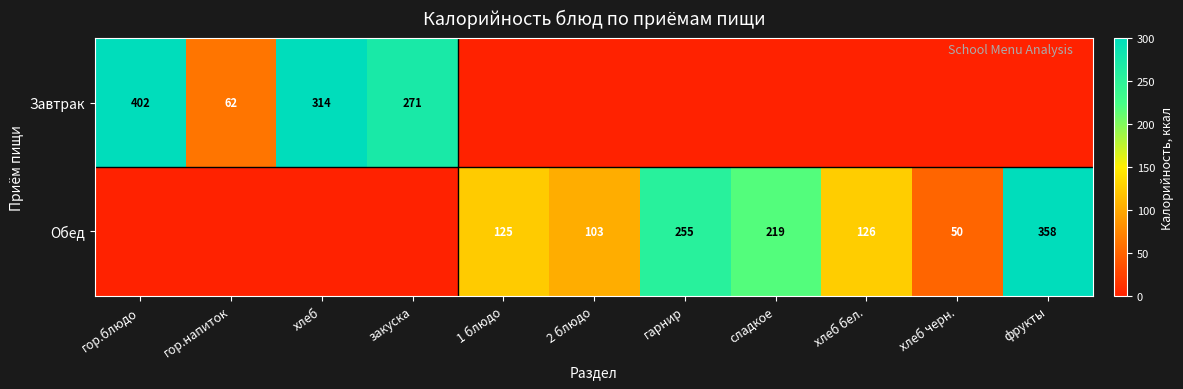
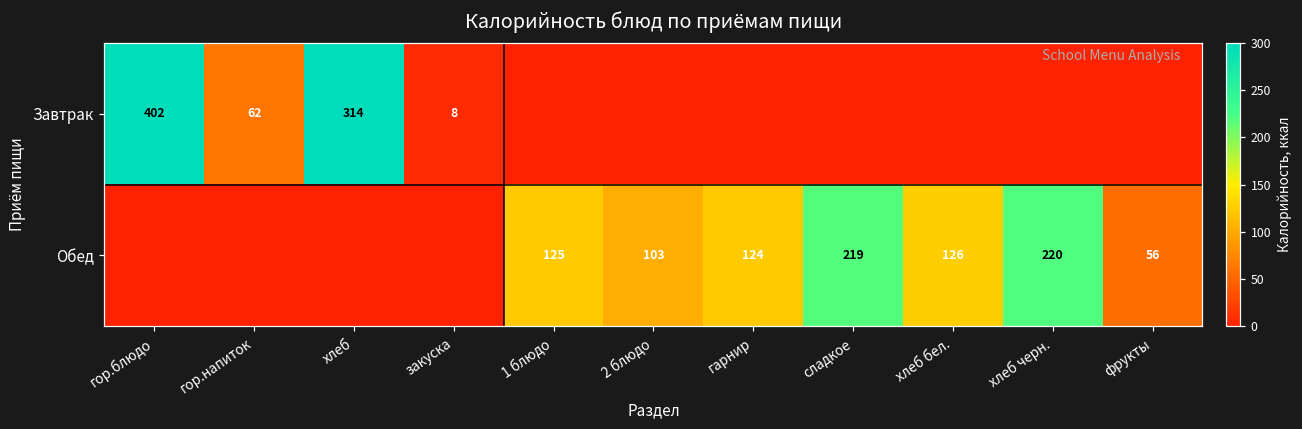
Завтрак, закуска: 271 -> 8
Обед, гарнир: 255 -> 124
Обед, хлеб черн.: 50 -> 220
Обед, фрукты: 358 -> 56
